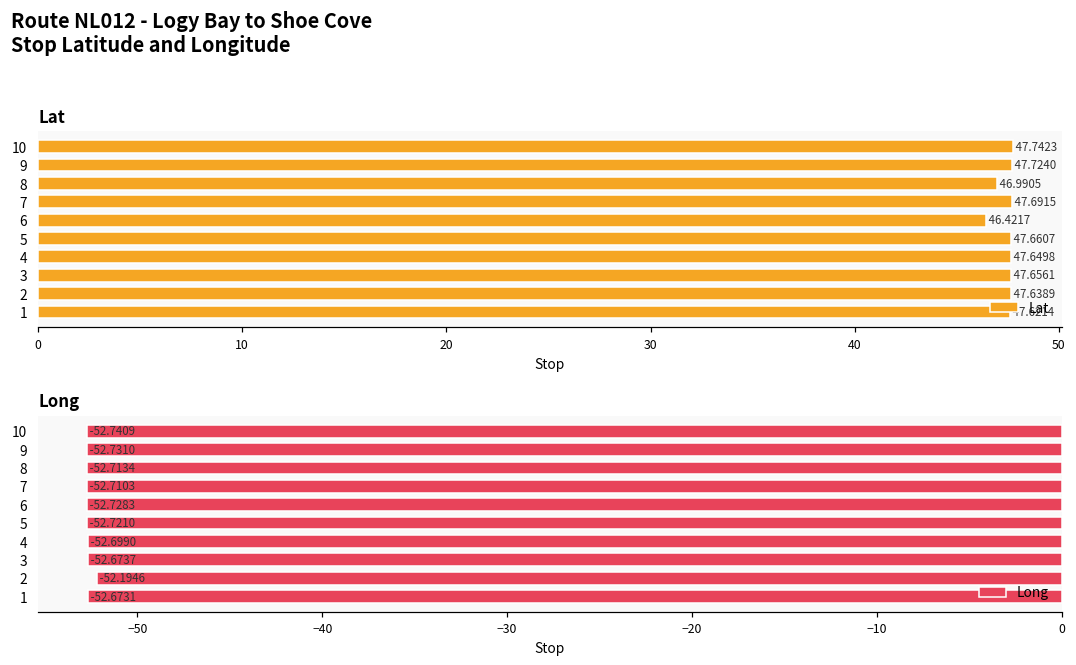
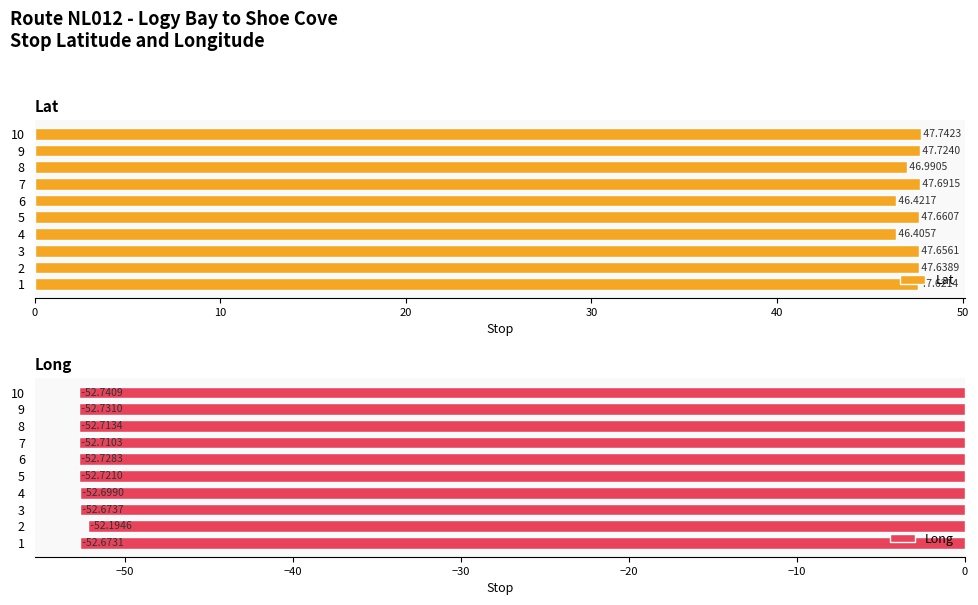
Lat, 4: 47.6498 -> 46.4057
